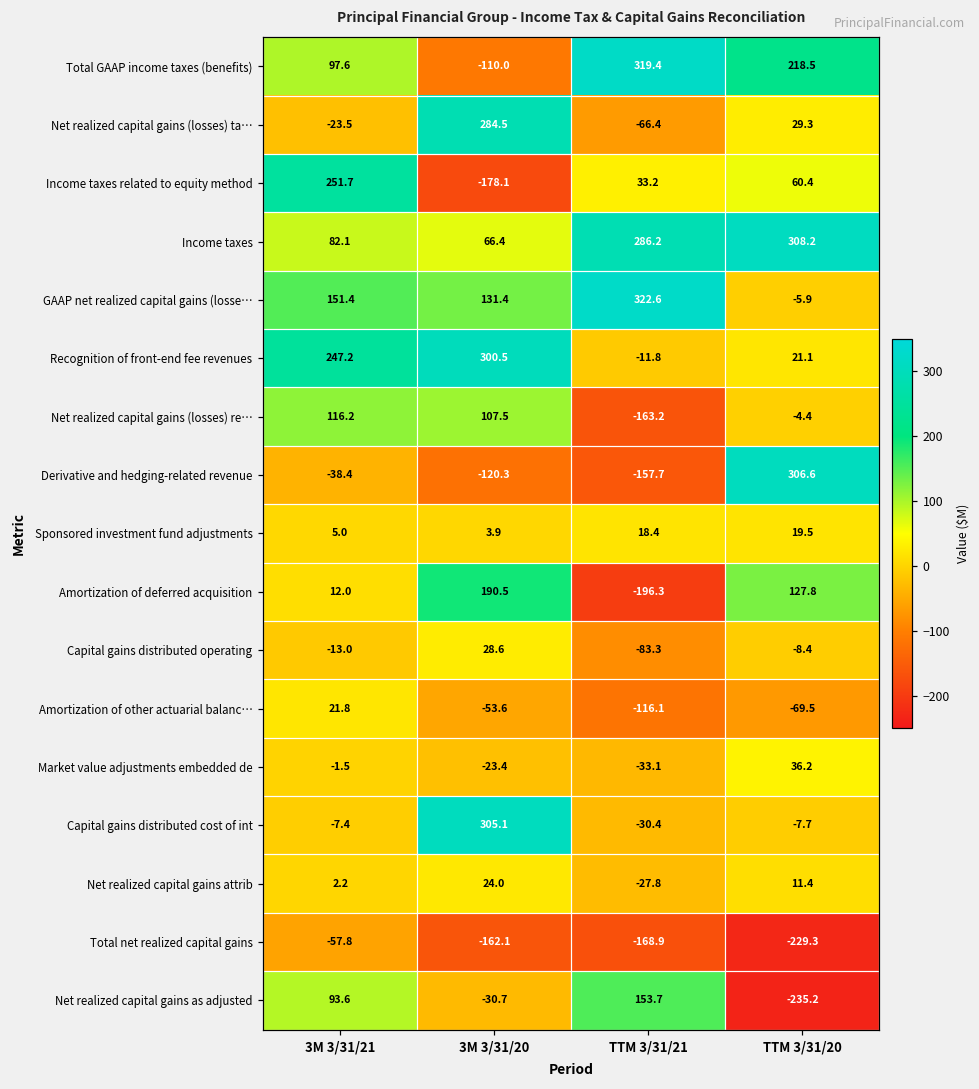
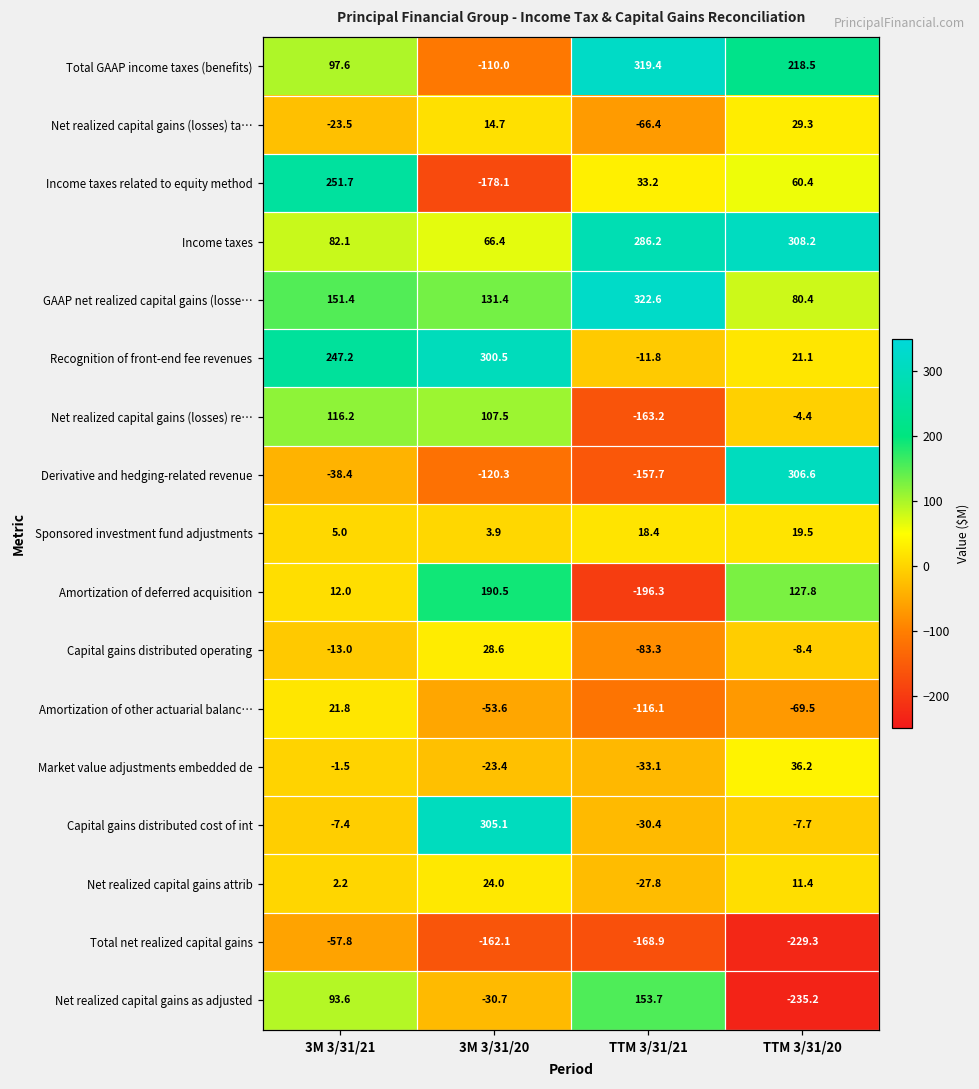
Net realized capital gains (losses) ta…, 3M 3/31/20: 284.5 -> 14.7
GAAP net realized capital gains (losse…, TTM 3/31/20: -5.9 -> 80.4
